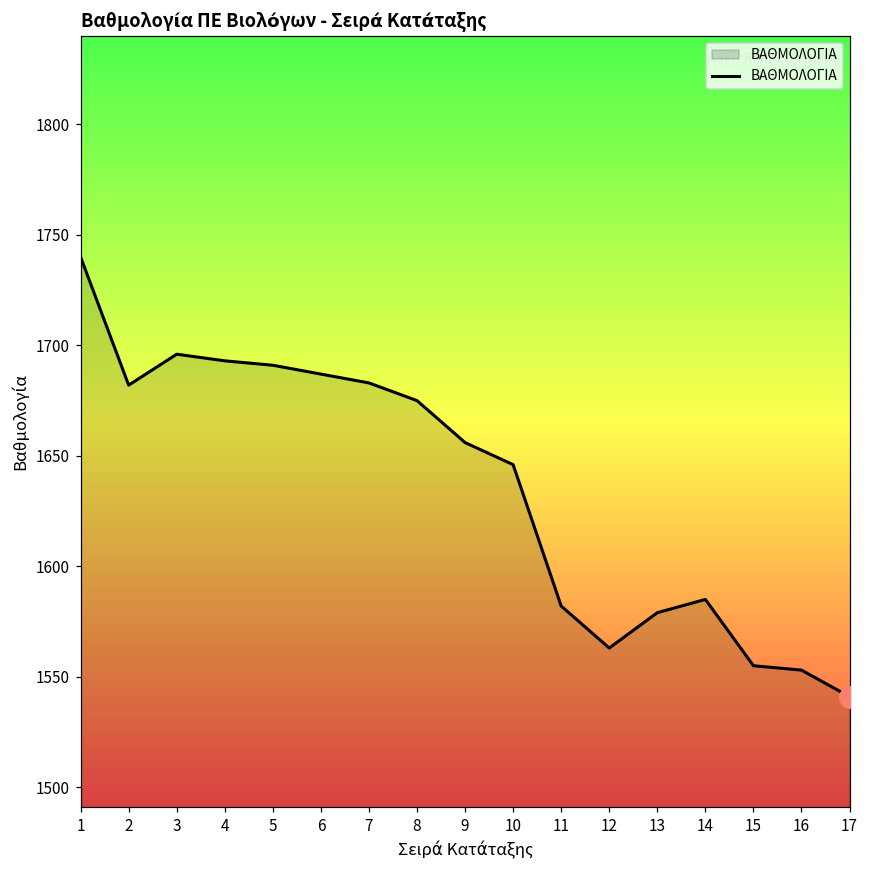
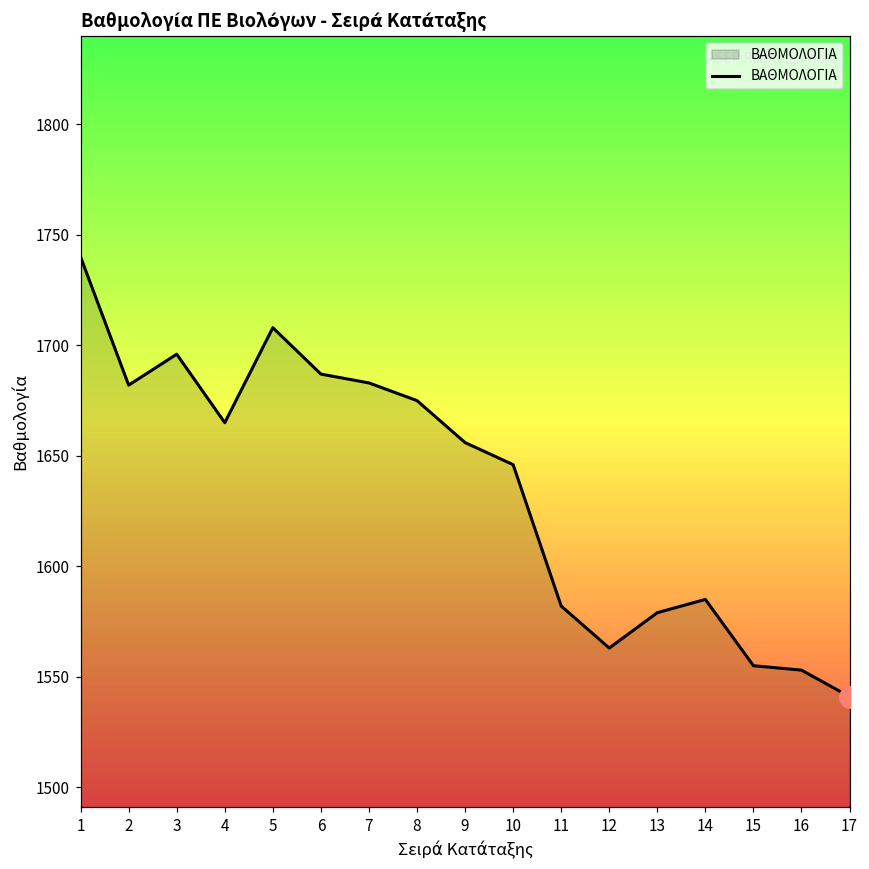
ΒΑΘΜΟΛΟΓΙΑ, 4: 1693 -> 1665
ΒΑΘΜΟΛΟΓΙΑ, 5: 1691 -> 1708
